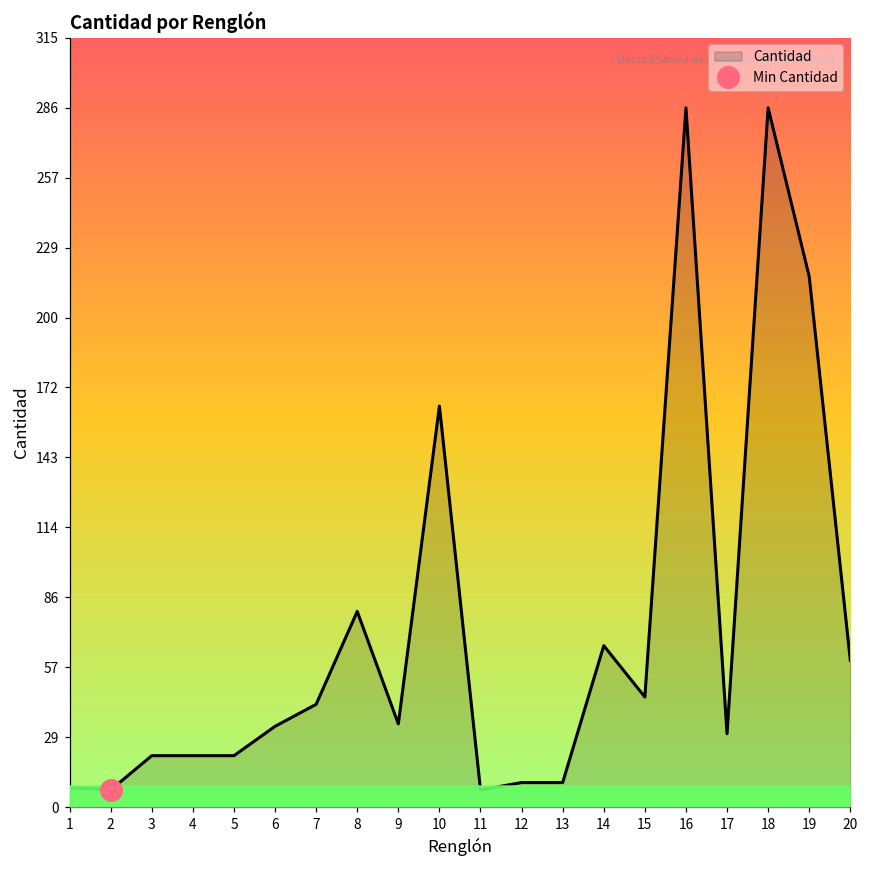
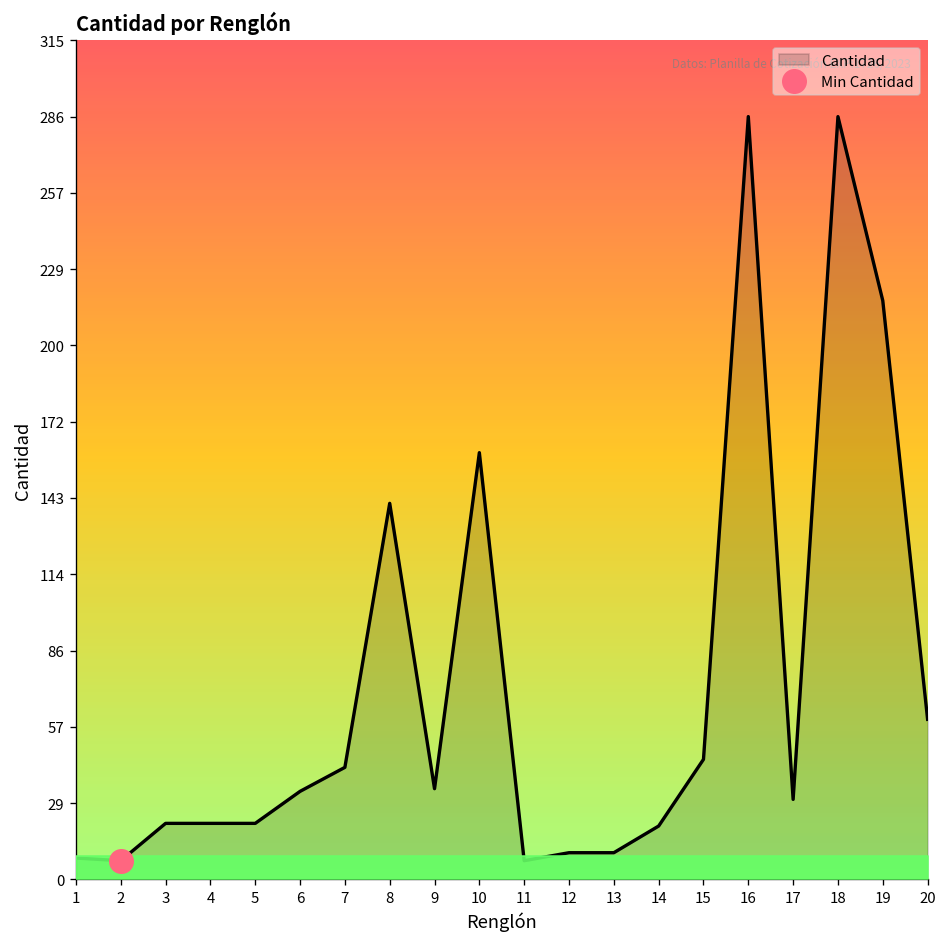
Cantidad, 8: 80 -> 141
Cantidad, 10: 164 -> 160
Cantidad, 14: 66 -> 20
